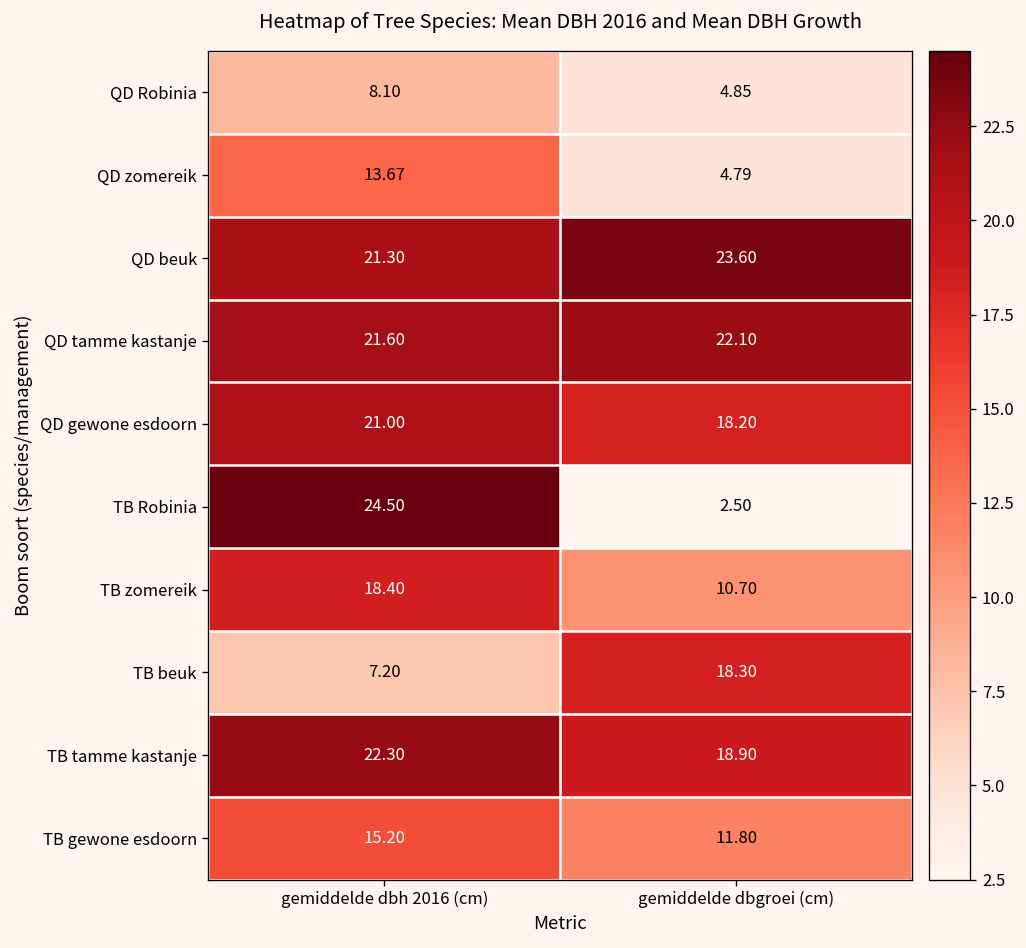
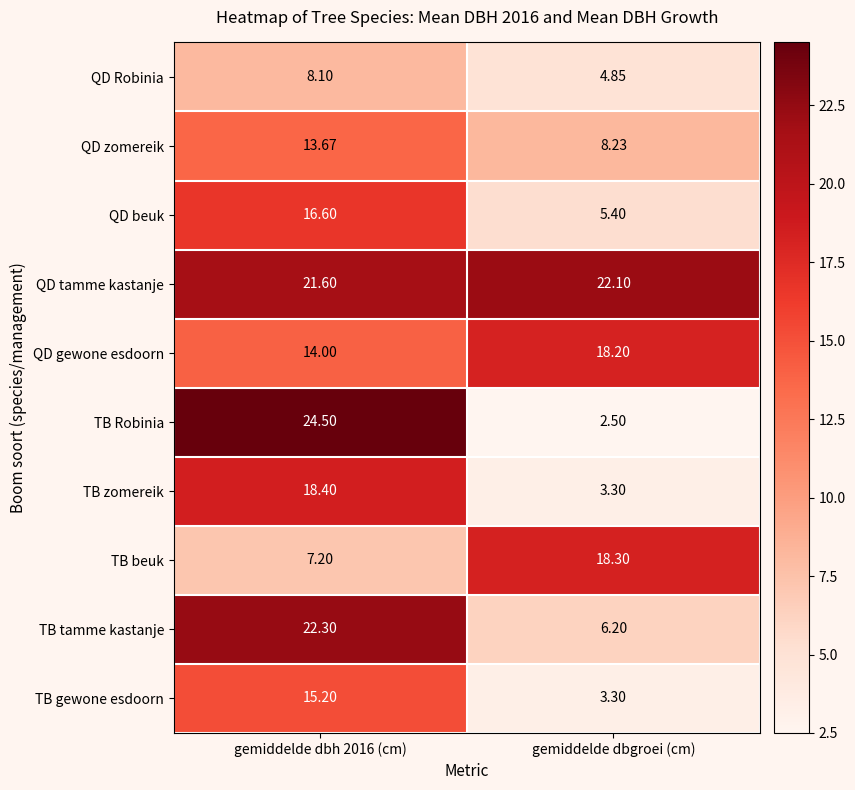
QD zomereik, gemiddelde dbgroei (cm): 4.79 -> 8.23
QD beuk, gemiddelde dbh 2016 (cm): 21.30 -> 16.60
QD beuk, gemiddelde dbgroei (cm): 23.60 -> 5.40
QD gewone esdoorn, gemiddelde dbh 2016 (cm): 21.00 -> 14.00
TB zomereik, gemiddelde dbgroei (cm): 10.70 -> 3.30
TB tamme kastanje, gemiddelde dbgroei (cm): 18.90 -> 6.20
TB gewone esdoorn, gemiddelde dbgroei (cm): 11.80 -> 3.30
